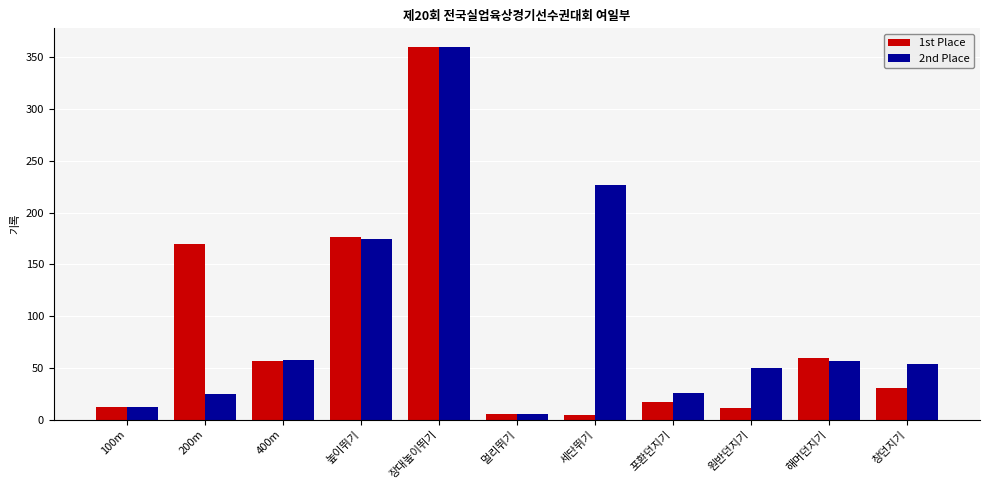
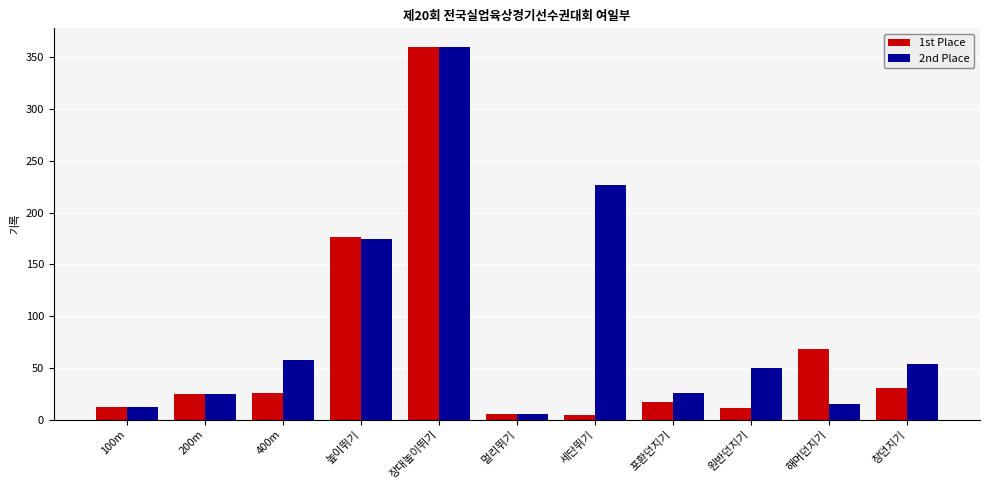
1st Place, 200m: 170 -> 25
1st Place, 400m: 57 -> 26
1st Place, 해머던지기: 60 -> 69
2nd Place, 해머던지기: 56 -> 15
